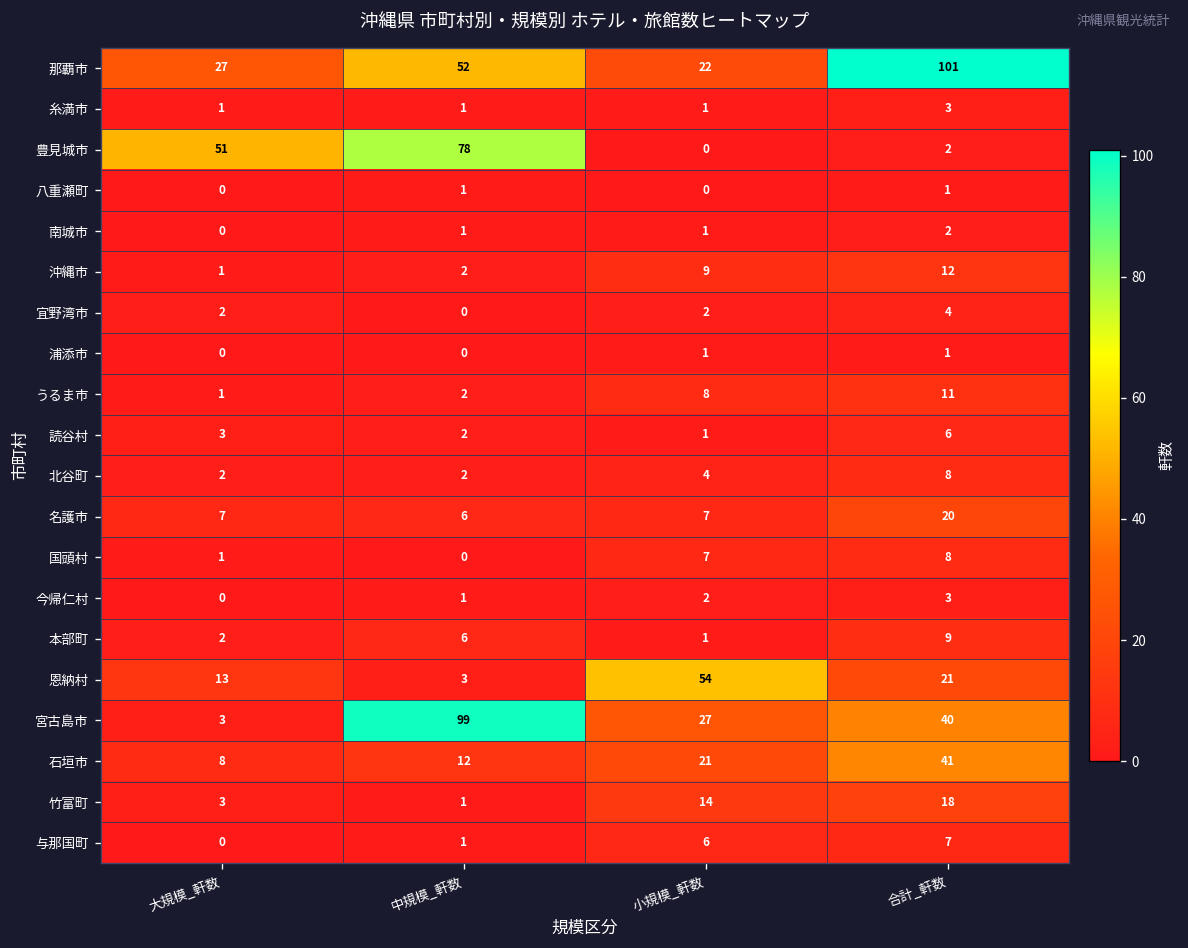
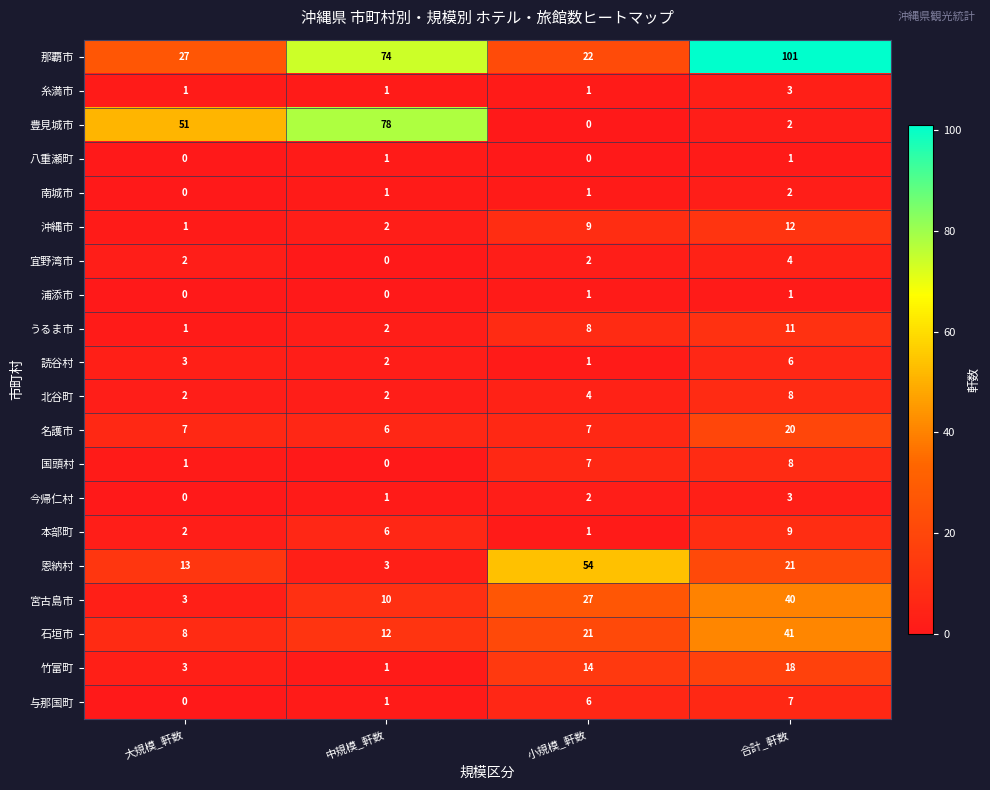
那覇市, 中規模_軒数: 52 -> 74
宮古島市, 中規模_軒数: 99 -> 10
